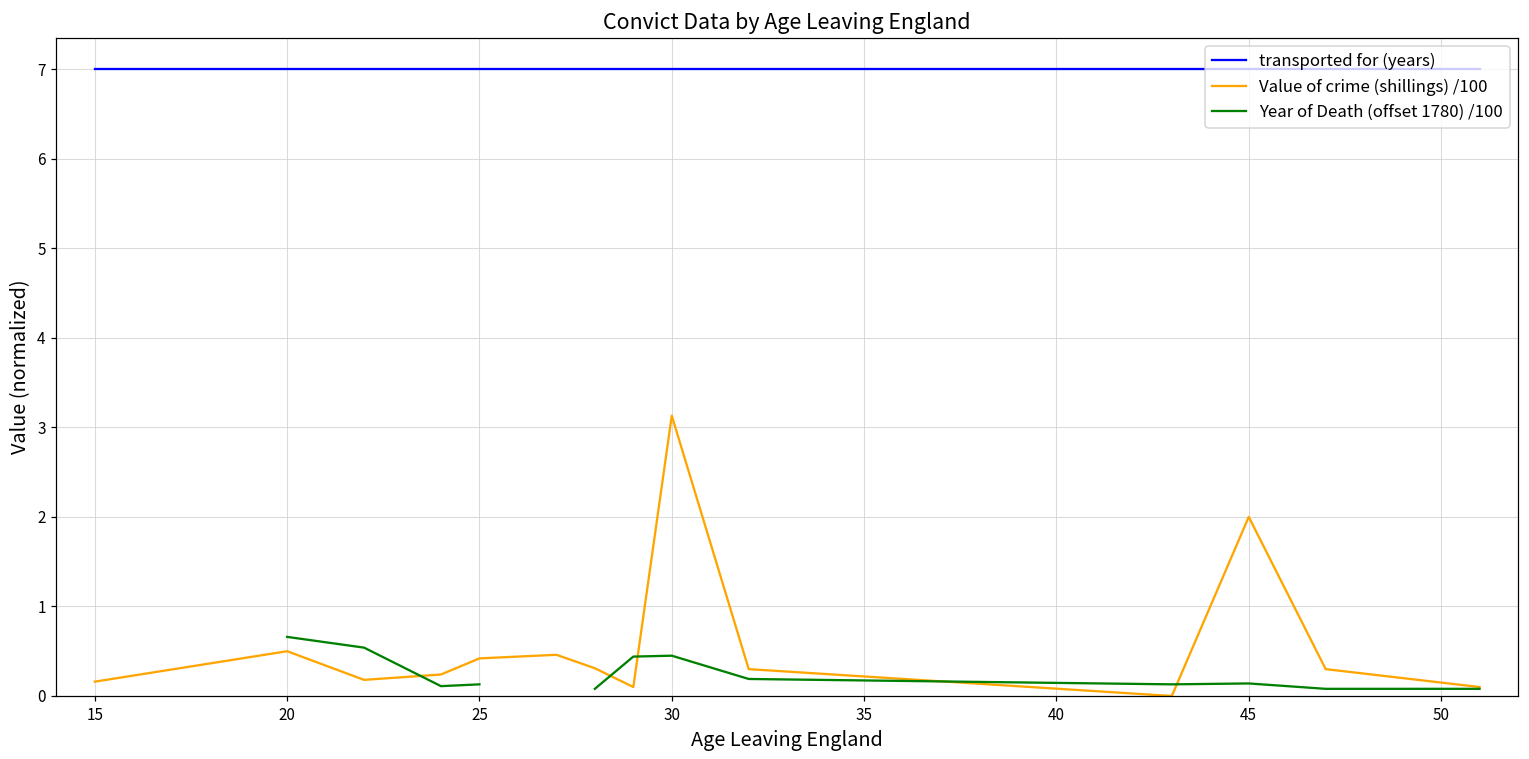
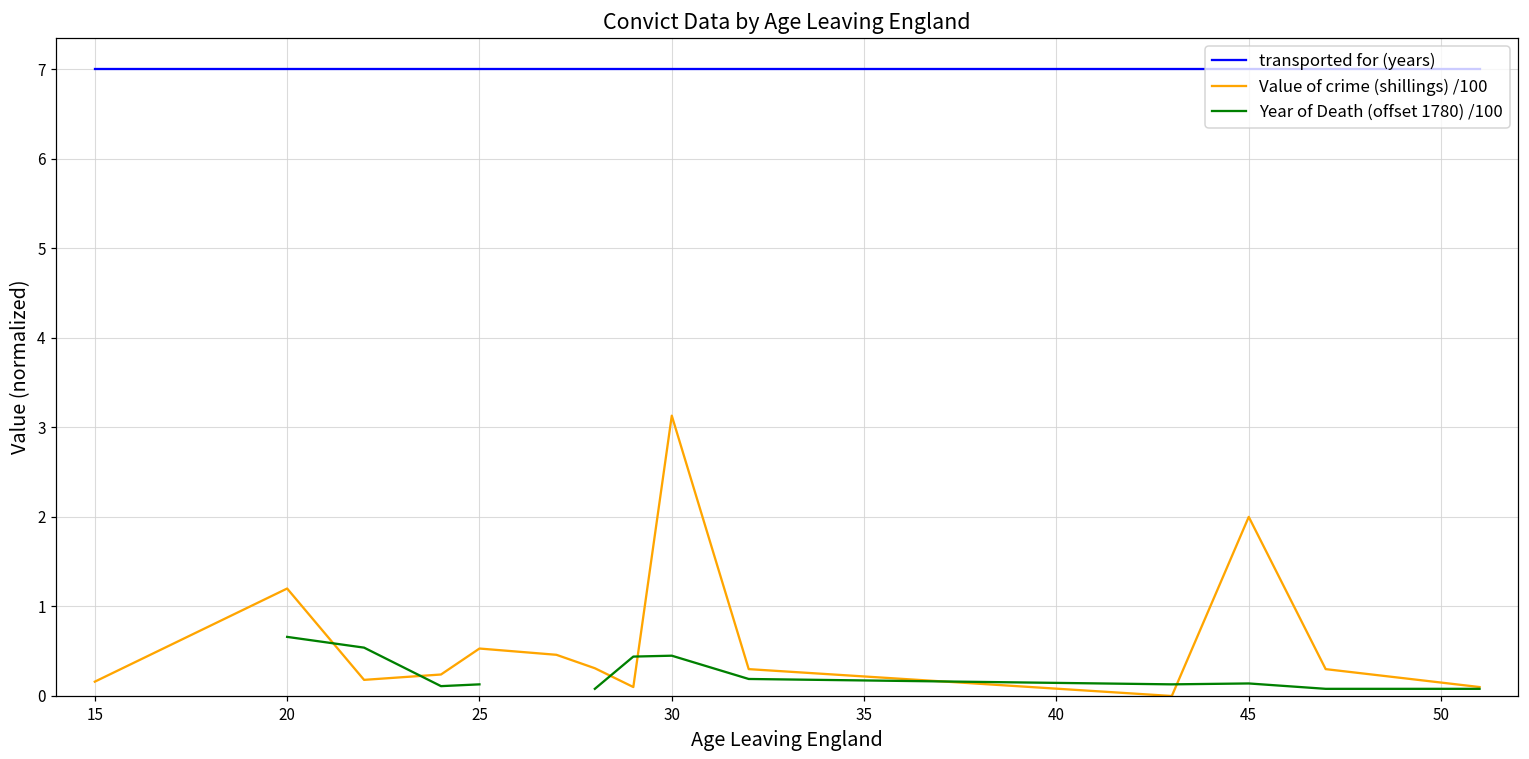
Value of crime (shillings) /100, 20: 0.5 -> 1.2
Value of crime (shillings) /100, 25: 0.4 -> 0.5
